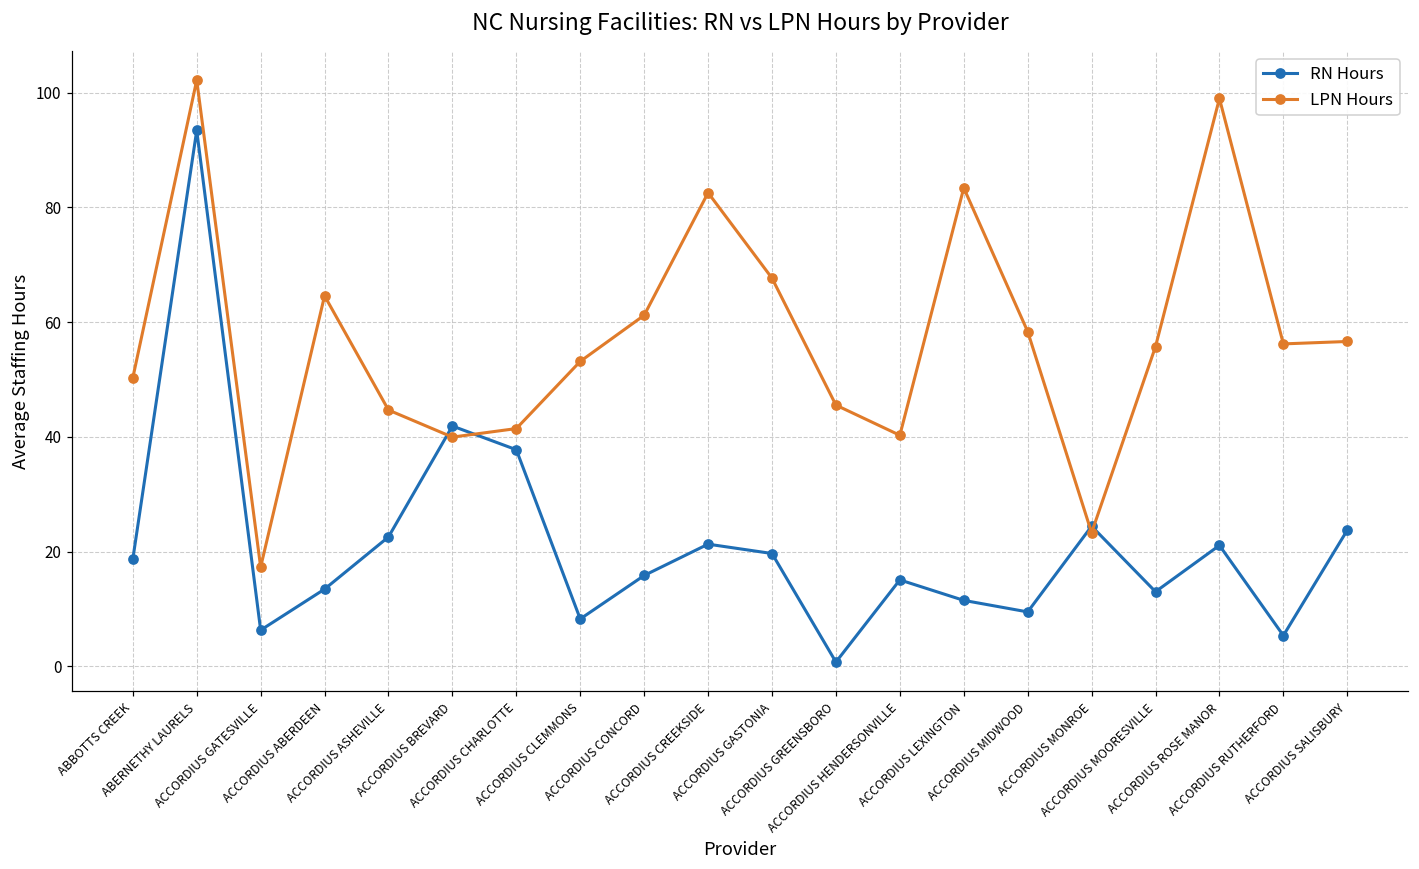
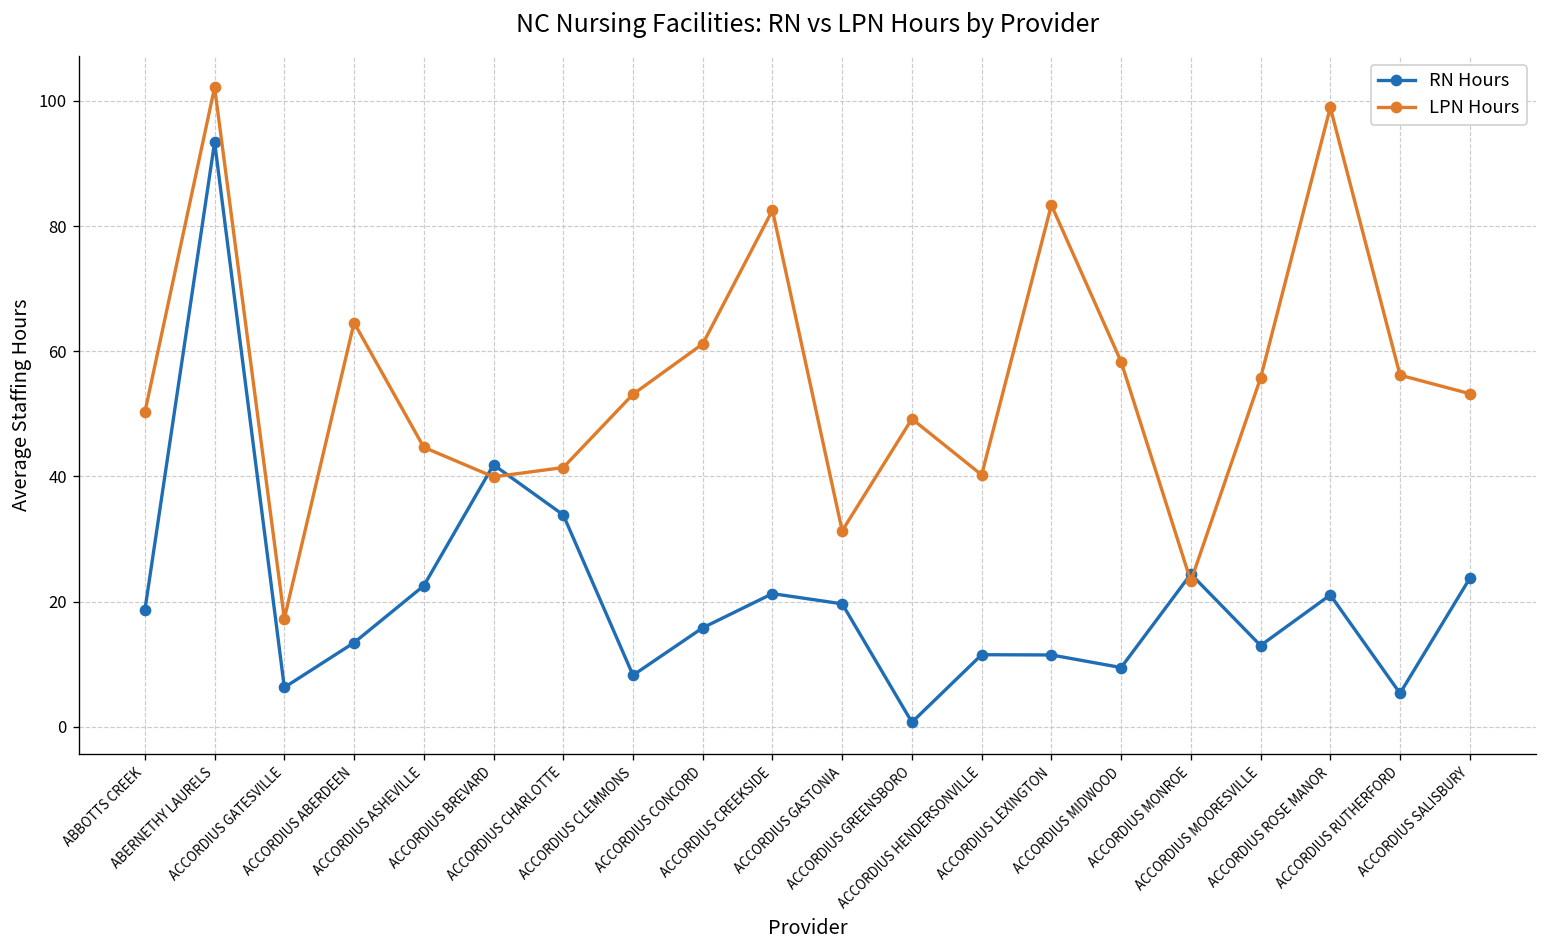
RN Hours, ACCORDIUS CHARLOTTE: 38 -> 34
LPN Hours, ACCORDIUS GASTONIA: 68 -> 31
LPN Hours, ACCORDIUS GREENSBORO: 46 -> 49
RN Hours, ACCORDIUS HENDERSONVILLE: 15 -> 12
LPN Hours, ACCORDIUS SALISBURY: 57 -> 53
